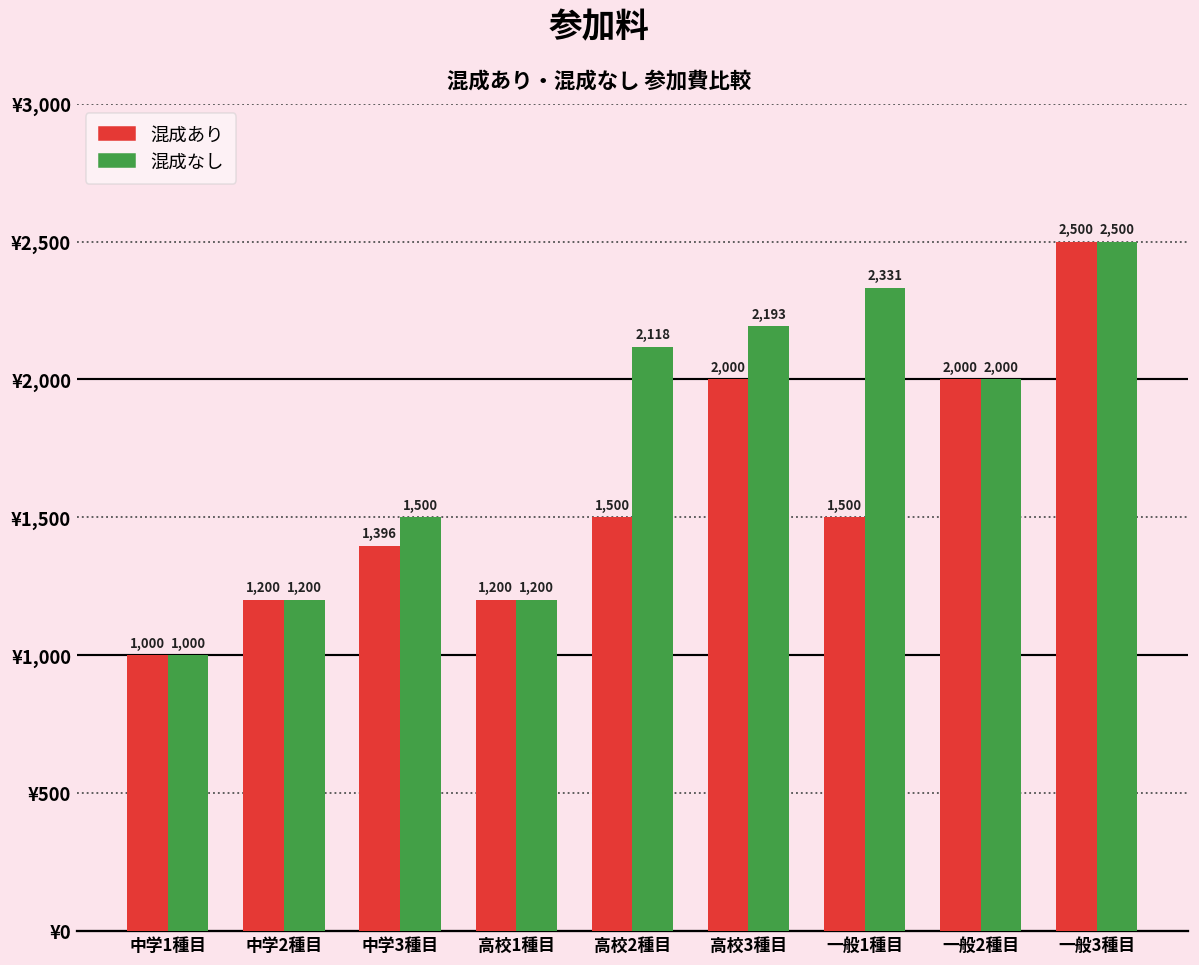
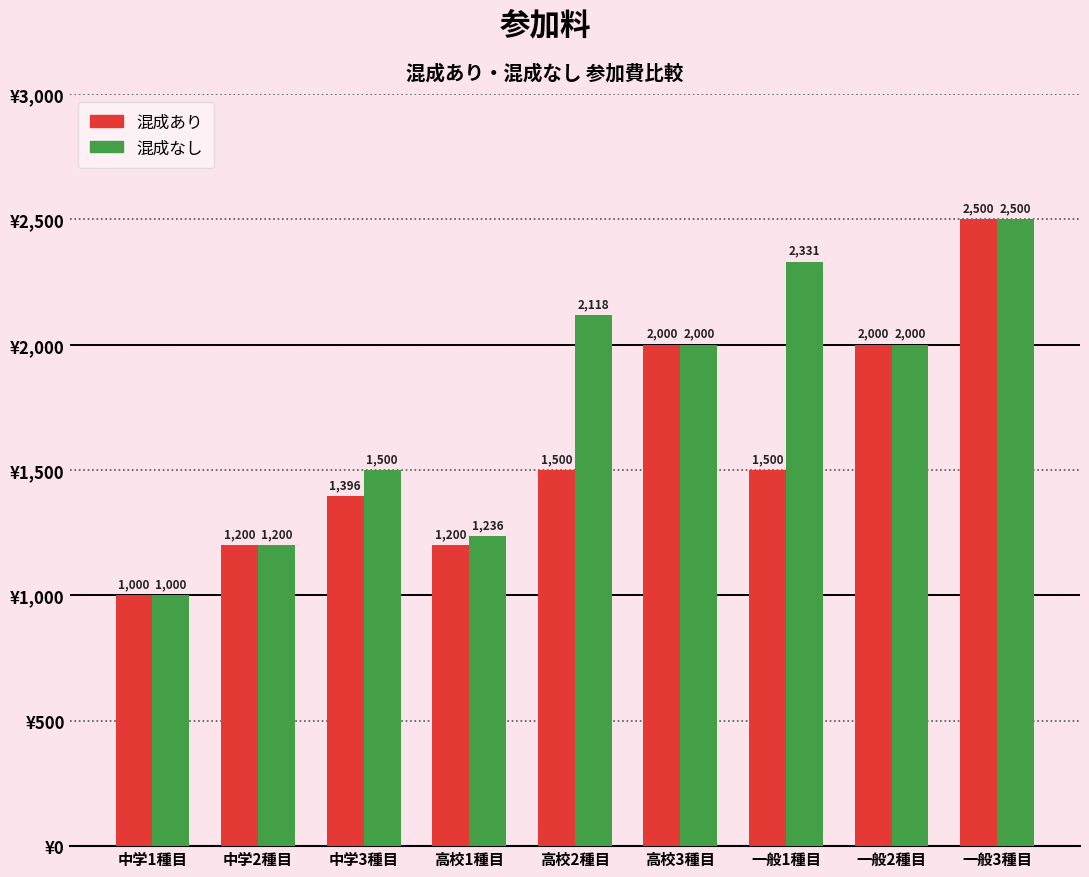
混成なし, 高校1種目: 1,200 -> 1,236
混成なし, 高校3種目: 2,193 -> 2,000
